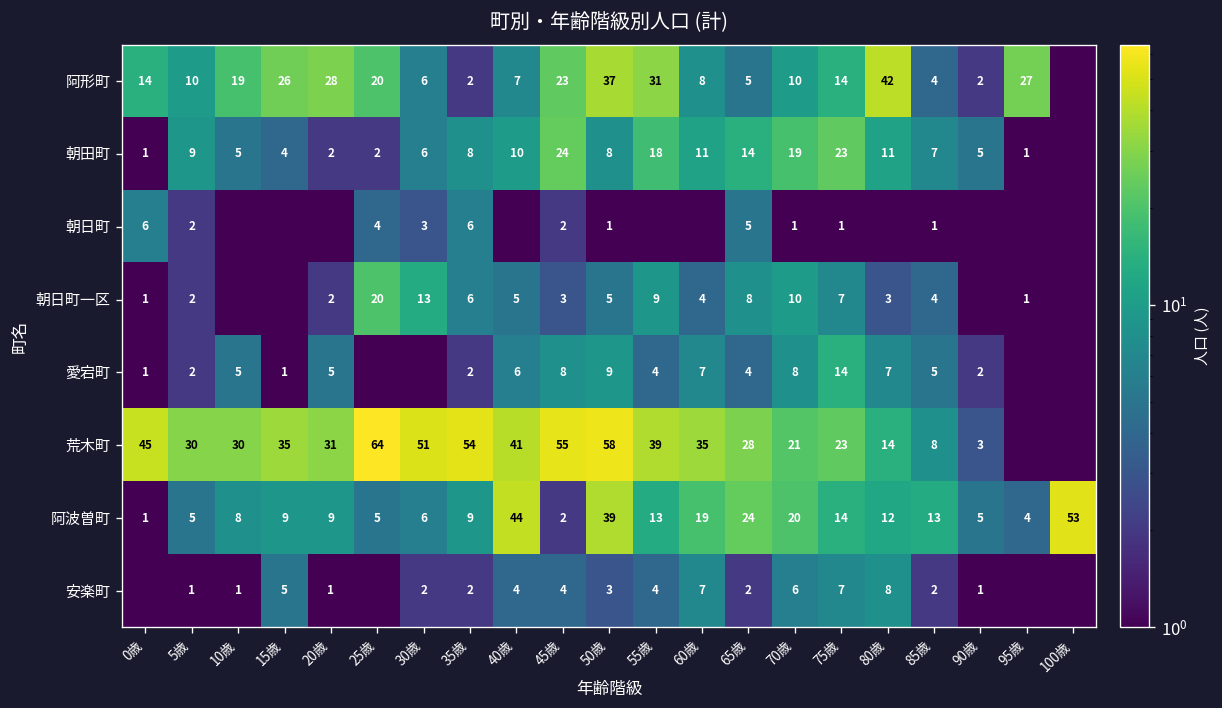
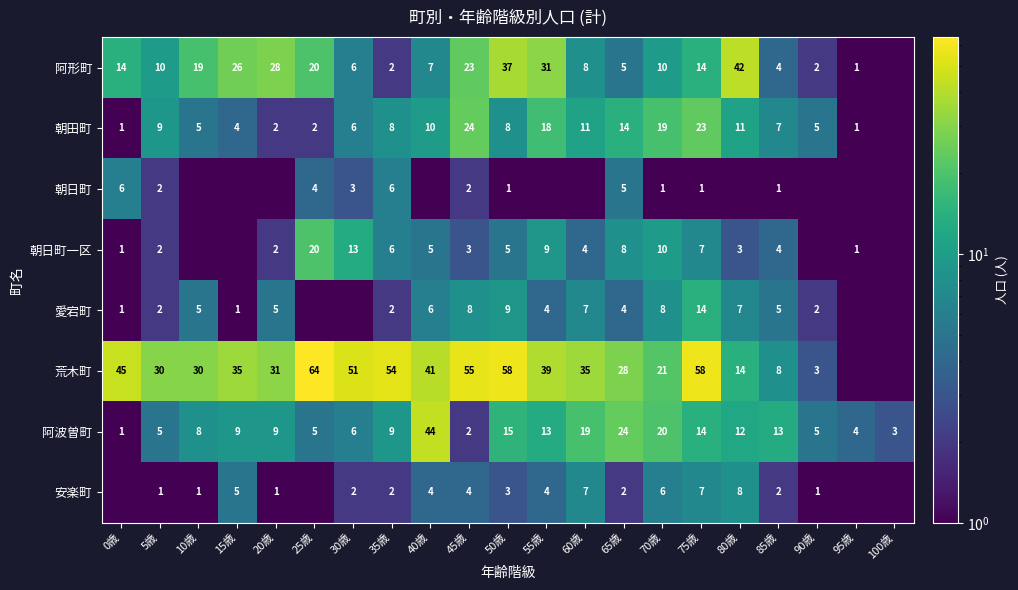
阿形町, 95歳: 27 -> 1
荒木町, 75歳: 23 -> 58
阿波曽町, 50歳: 39 -> 15
阿波曽町, 100歳: 53 -> 3
